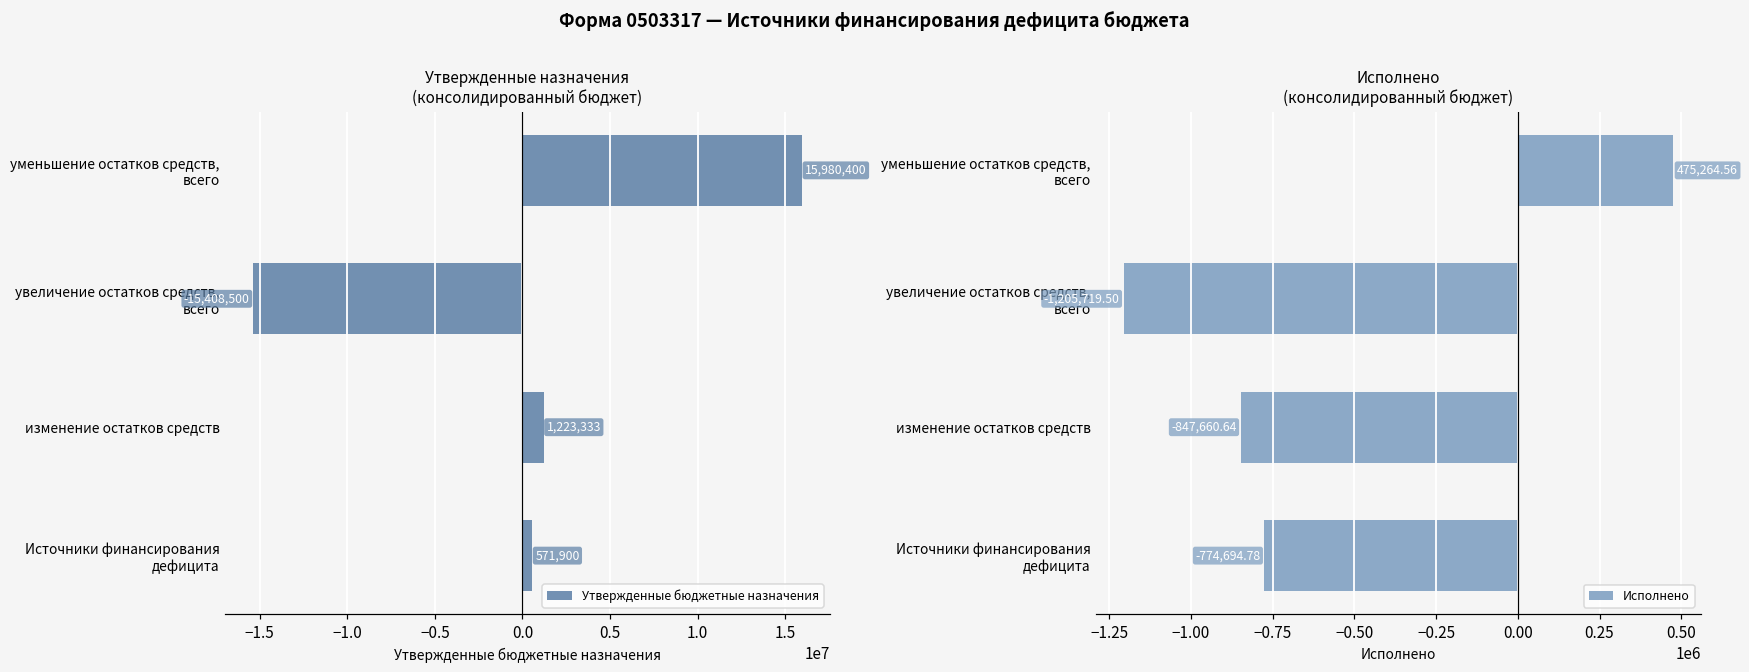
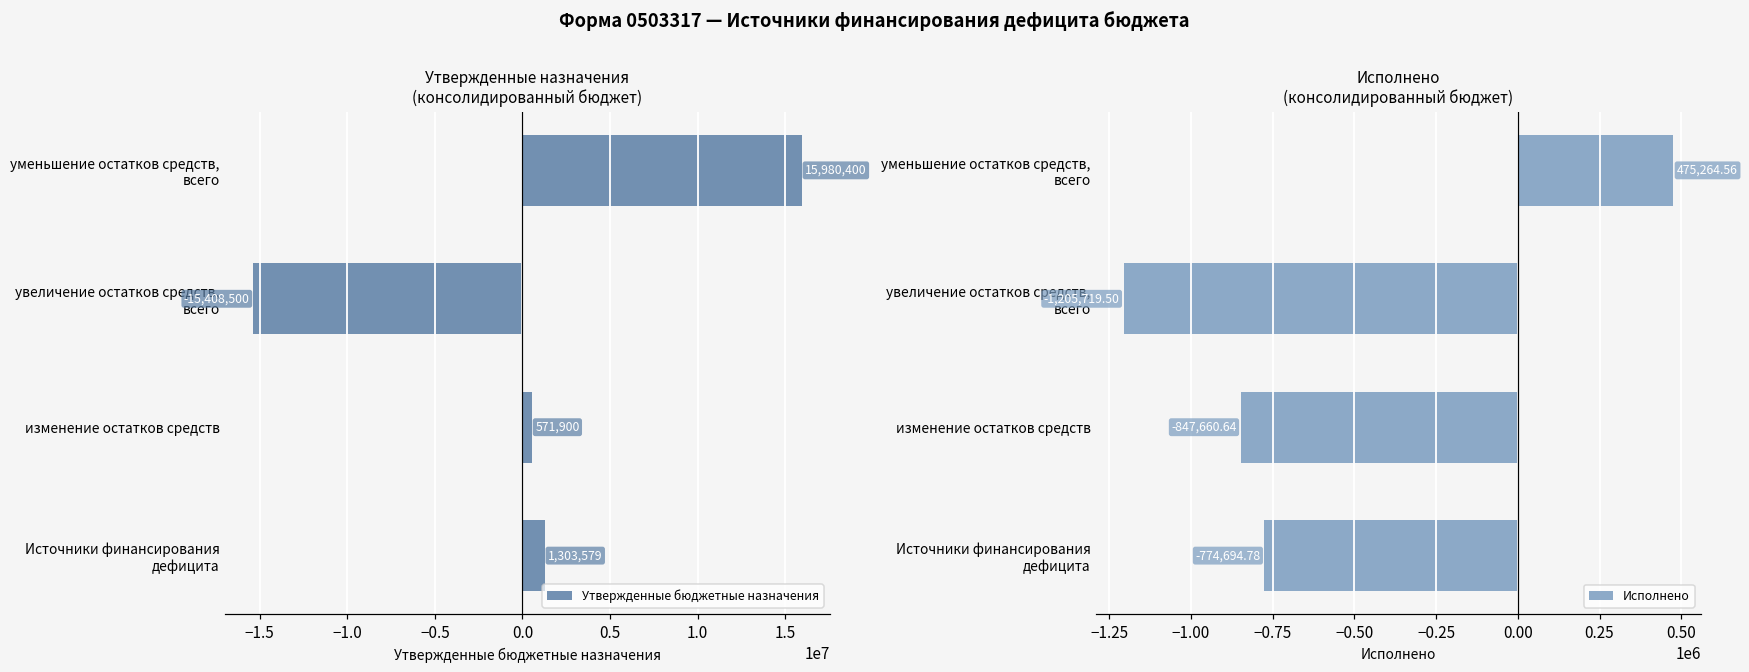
Утвержденные назначения (консолидированный бюджет), изменение остатков средств: 1,223,333 -> 571,900
Утвержденные назначения (консолидированный бюджет), Источники финансирования дефицита: 571,900 -> 1,303,579
